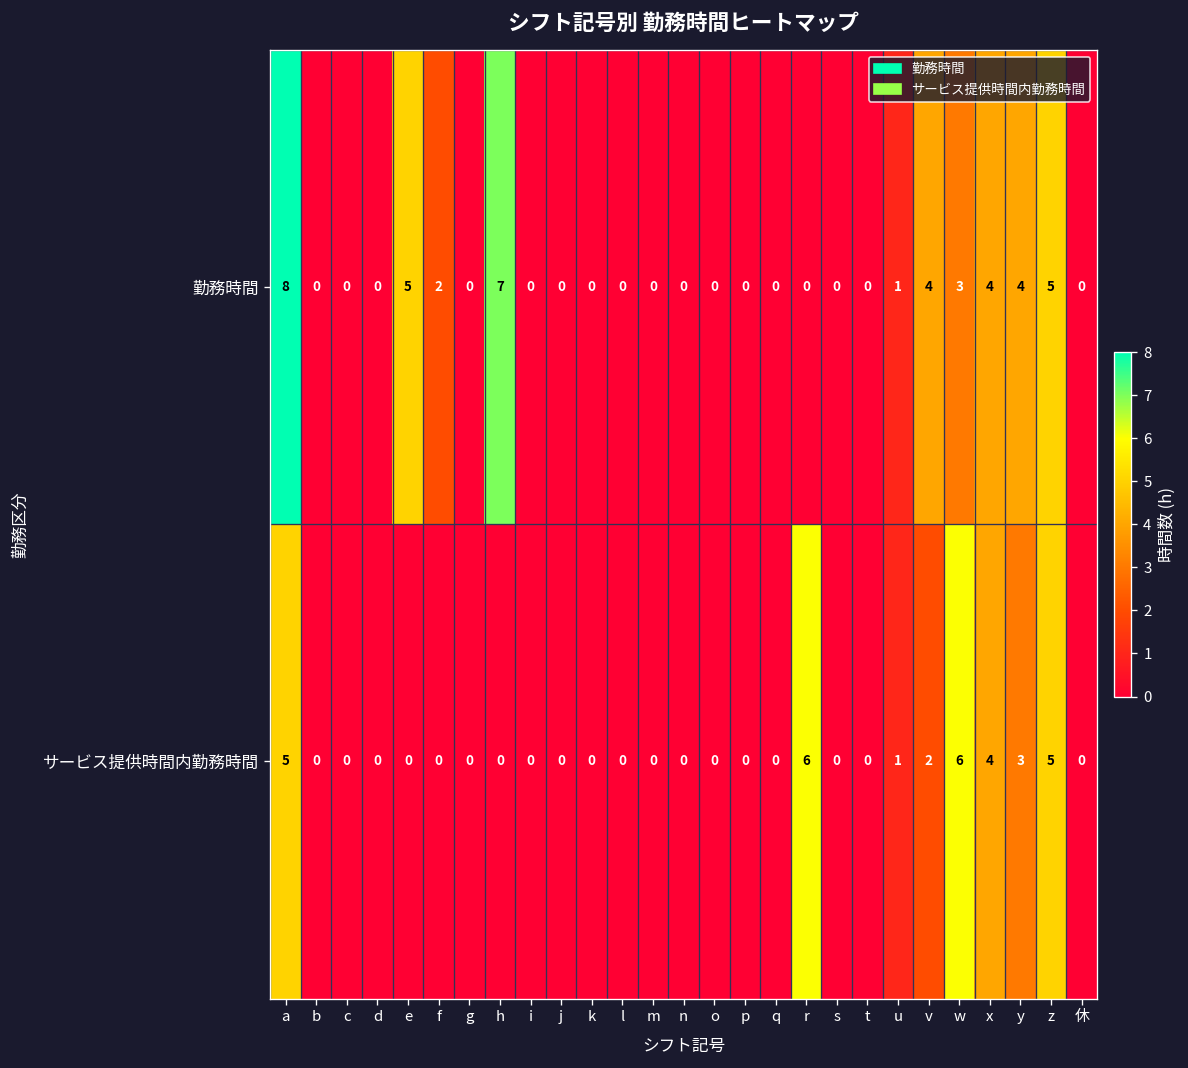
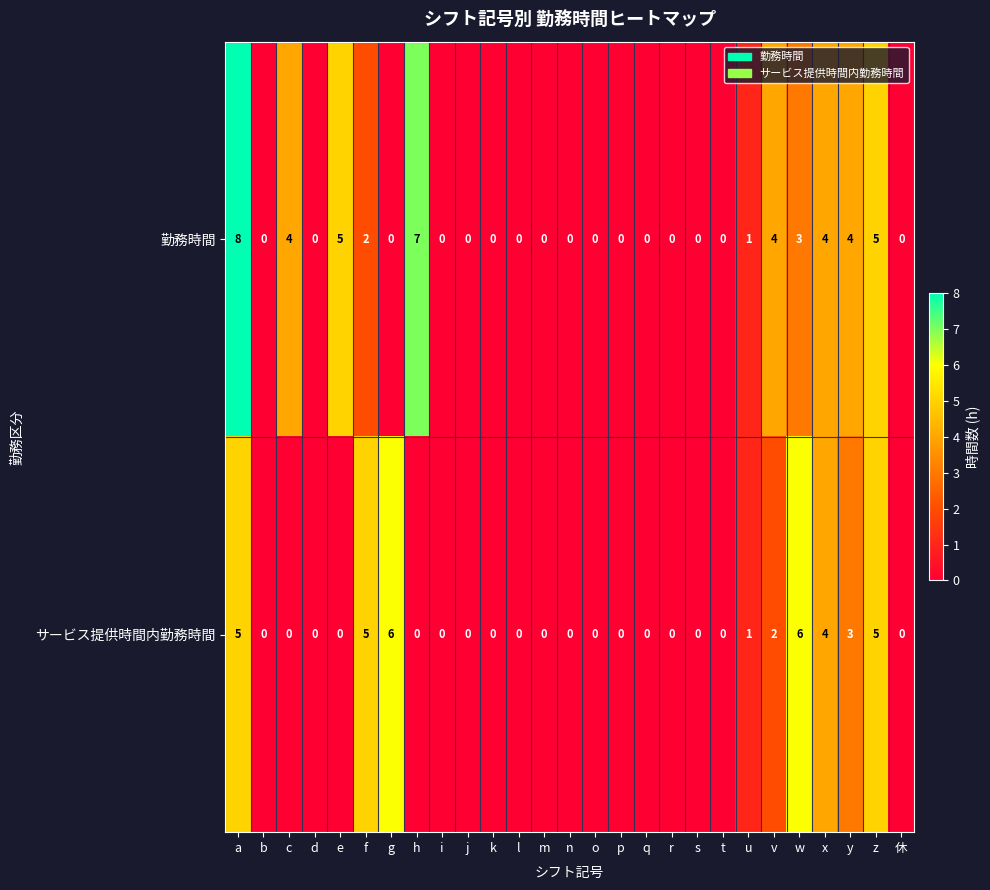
勤務時間, c: 0 -> 4
サービス提供時間内勤務時間, f: 0 -> 5
サービス提供時間内勤務時間, g: 0 -> 6
サービス提供時間内勤務時間, r: 6 -> 0
